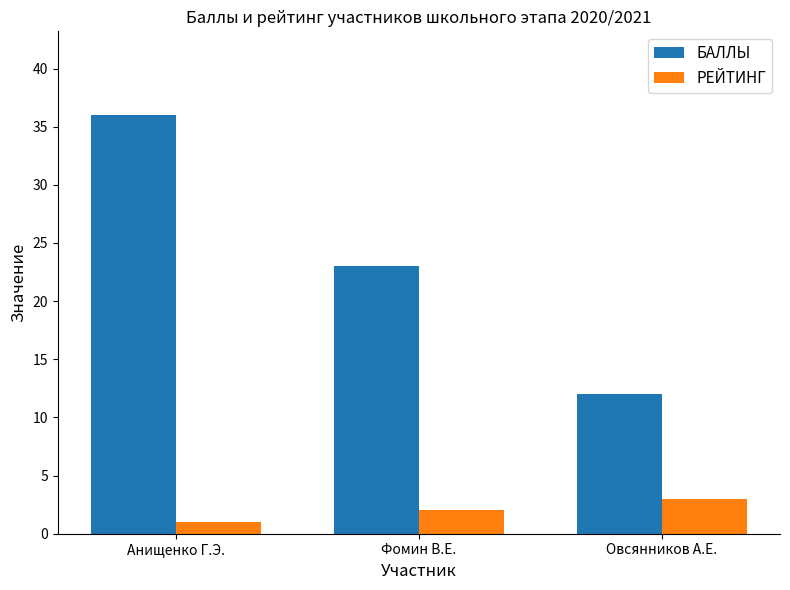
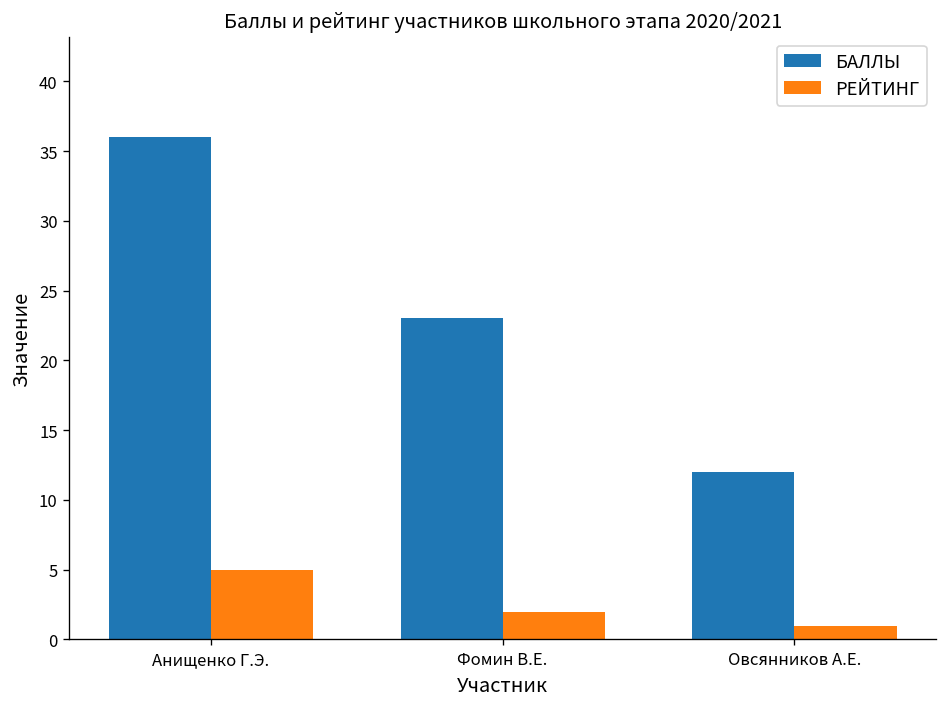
РЕЙТИНГ, Анищенко Г.Э.: 1 -> 5
РЕЙТИНГ, Овсянников А.Е.: 3 -> 1
